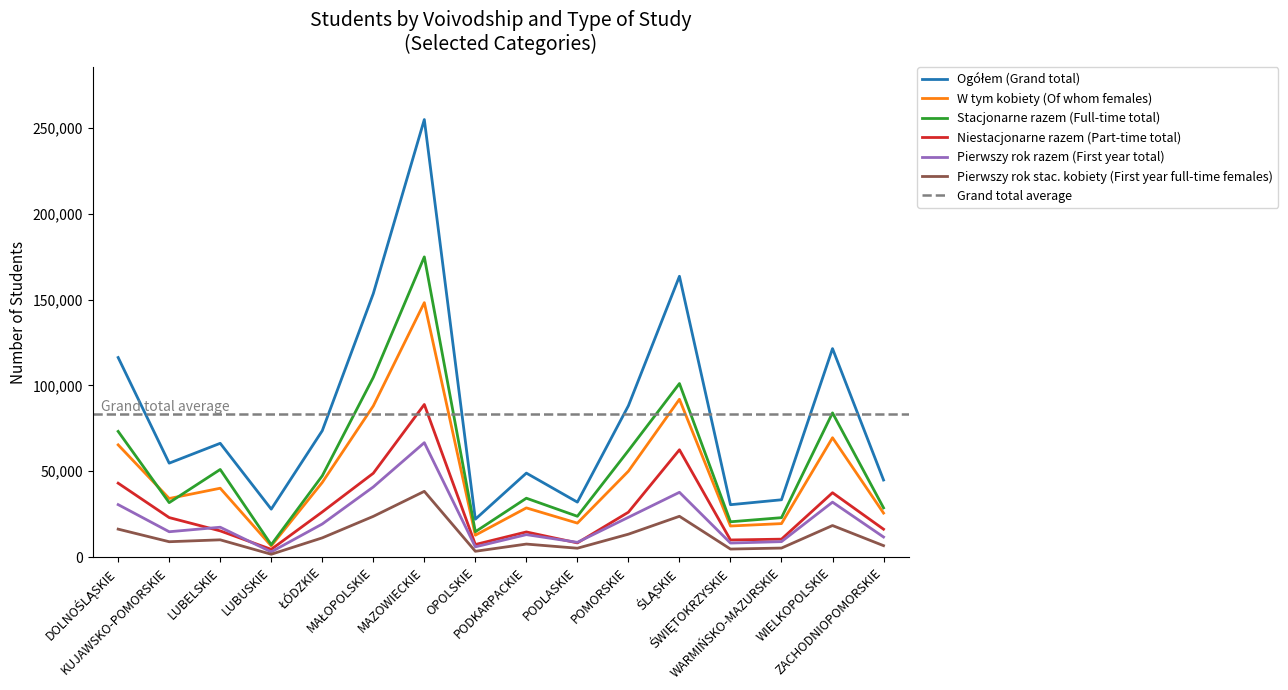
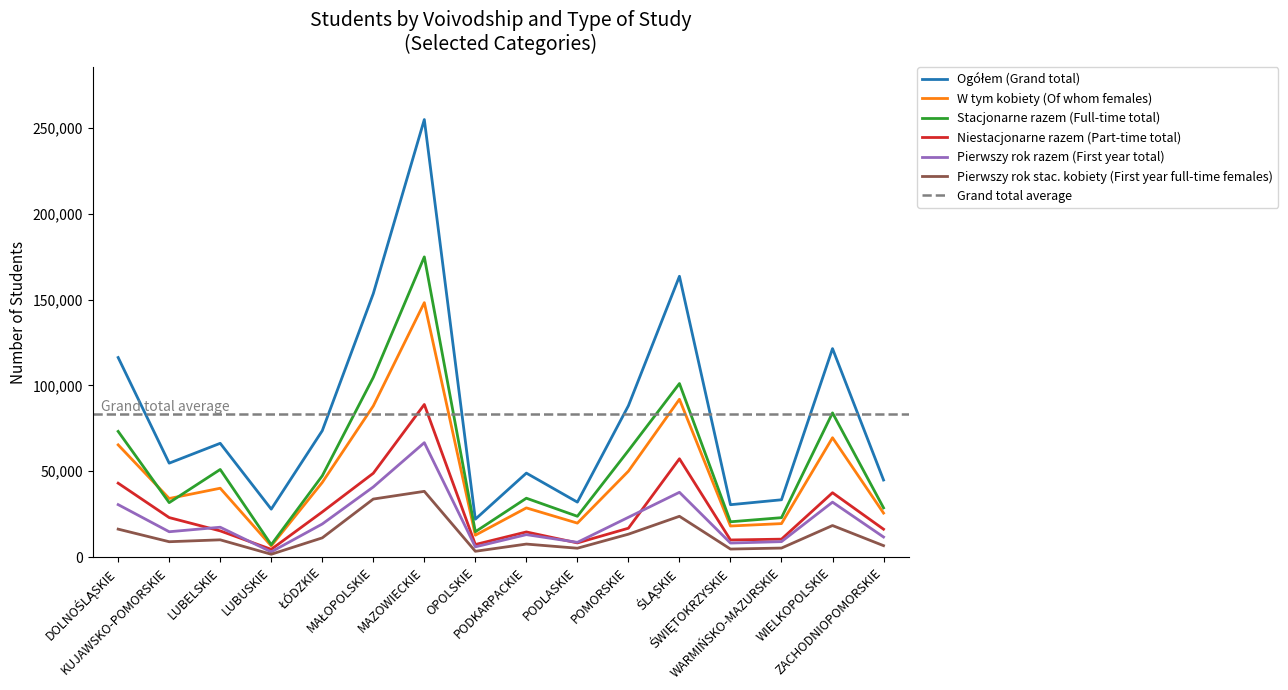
Pierwszy rok stac. kobiety (First year full-time females), MAŁOPOLSKIE: 24,000 -> 34,000
Niestacjonarne razem (Part-time total), POMORSKIE: 26,000 -> 17,000
Niestacjonarne razem (Part-time total), ŚLĄSKIE: 63,000 -> 57,000
